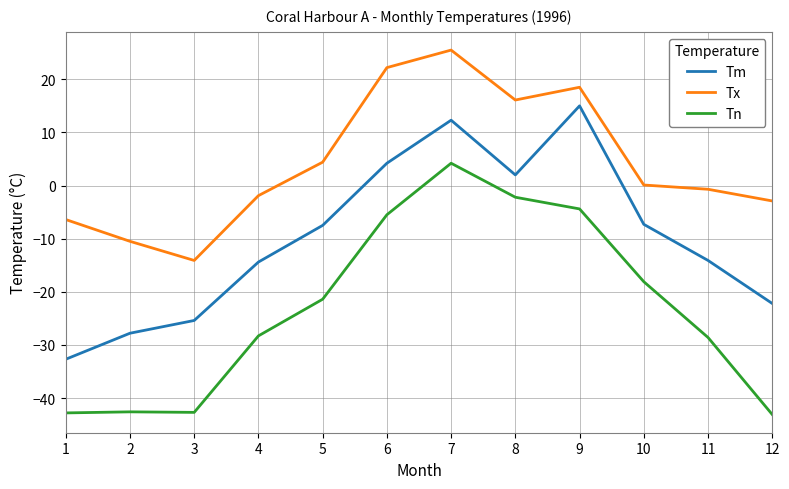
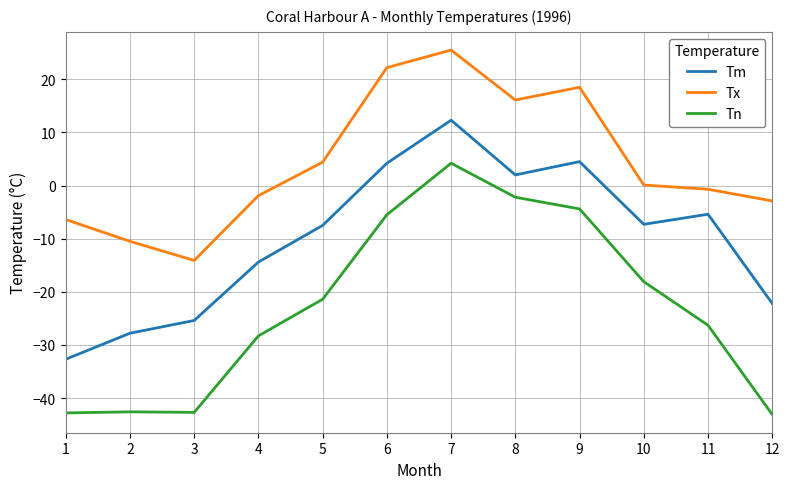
Tm, 9: 15 -> 5
Tm, 11: -14 -> -5
Tn, 11: -29 -> -26
